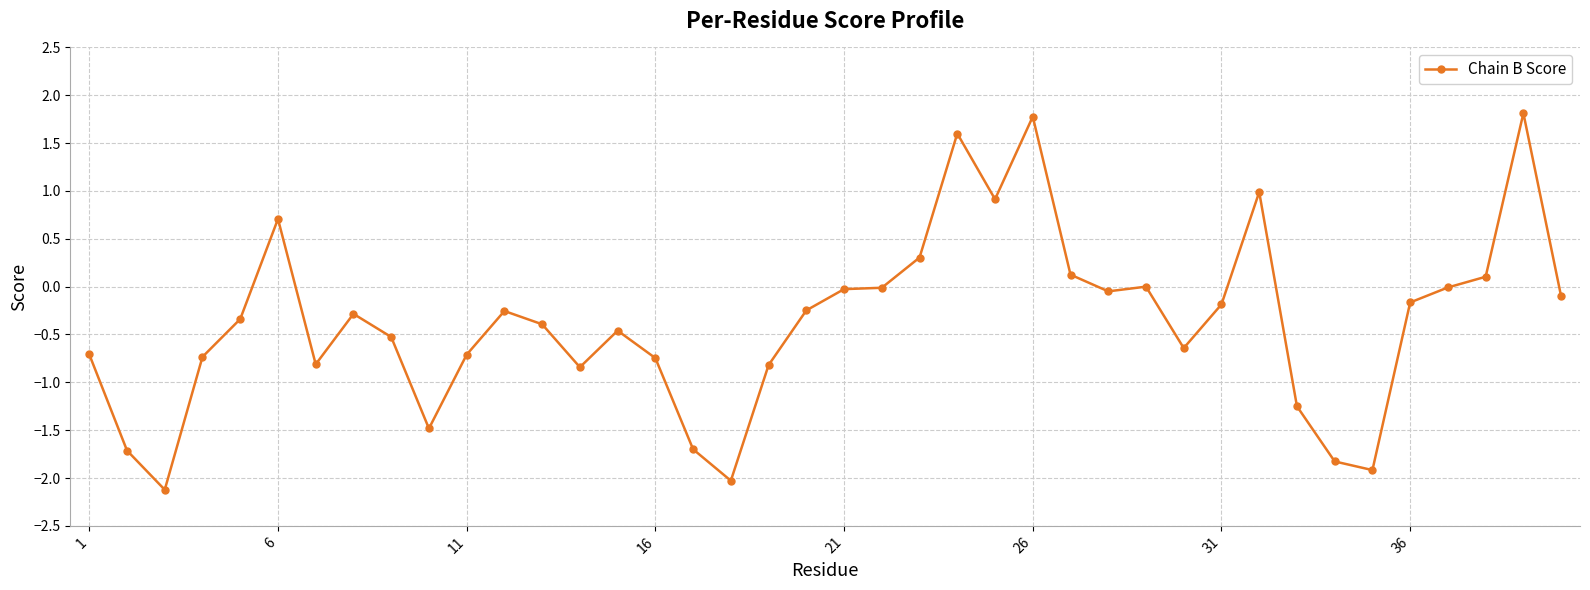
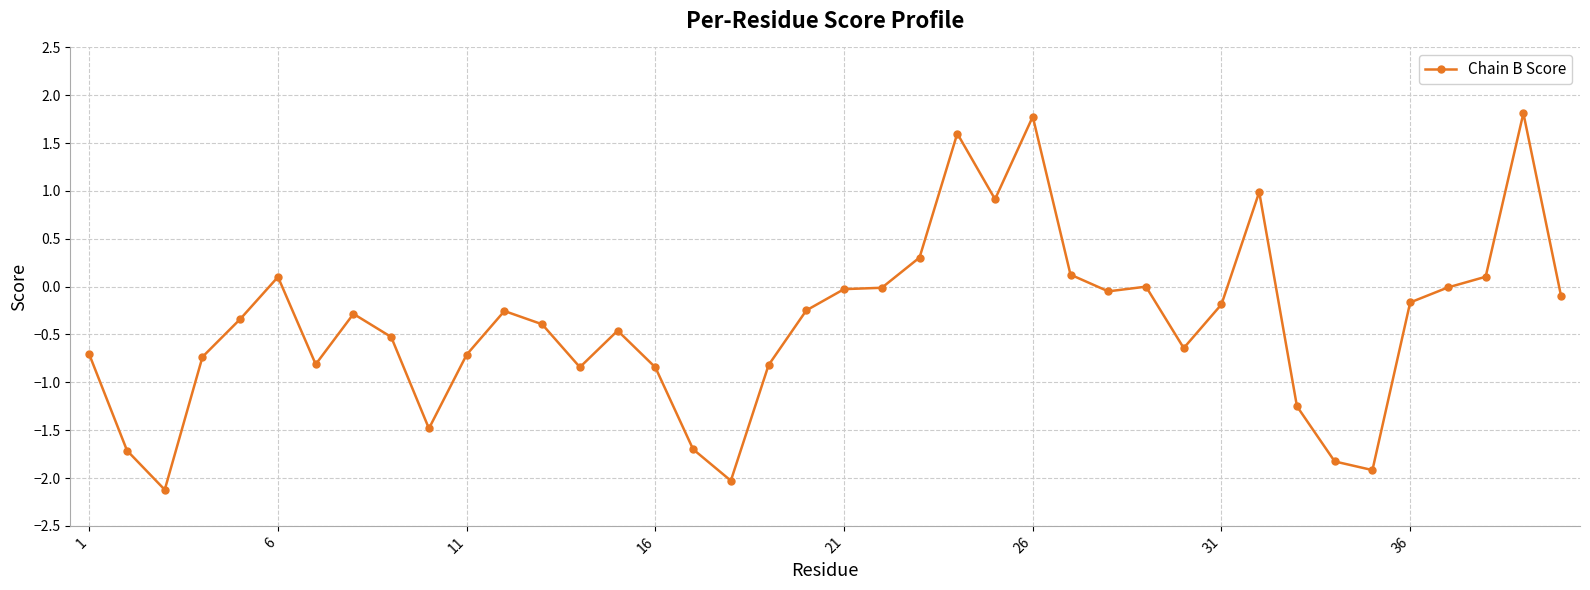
6: 0.7 -> 0.1
16: -0.7 -> -0.8
